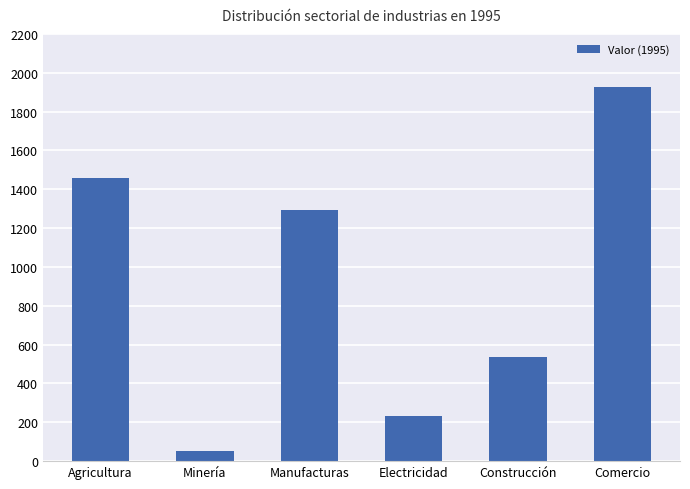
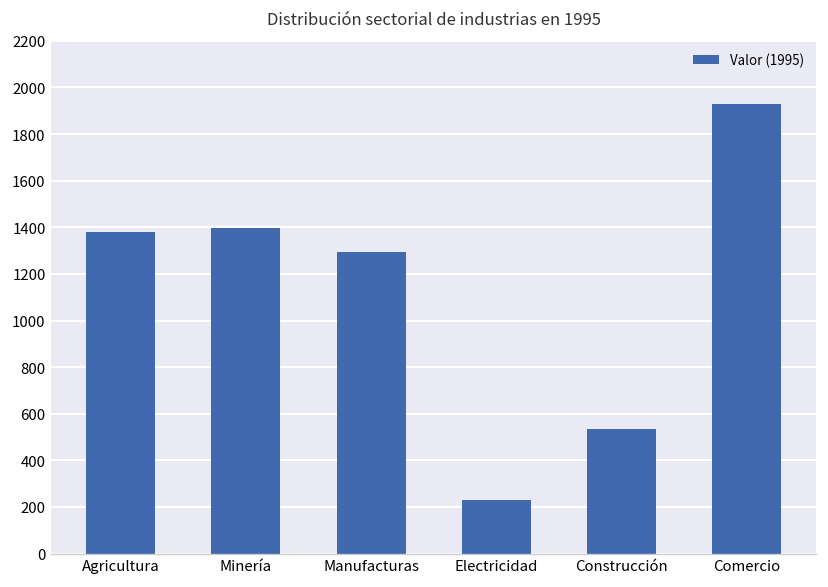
Agricultura: 1460 -> 1380
Minería: 50 -> 1400
